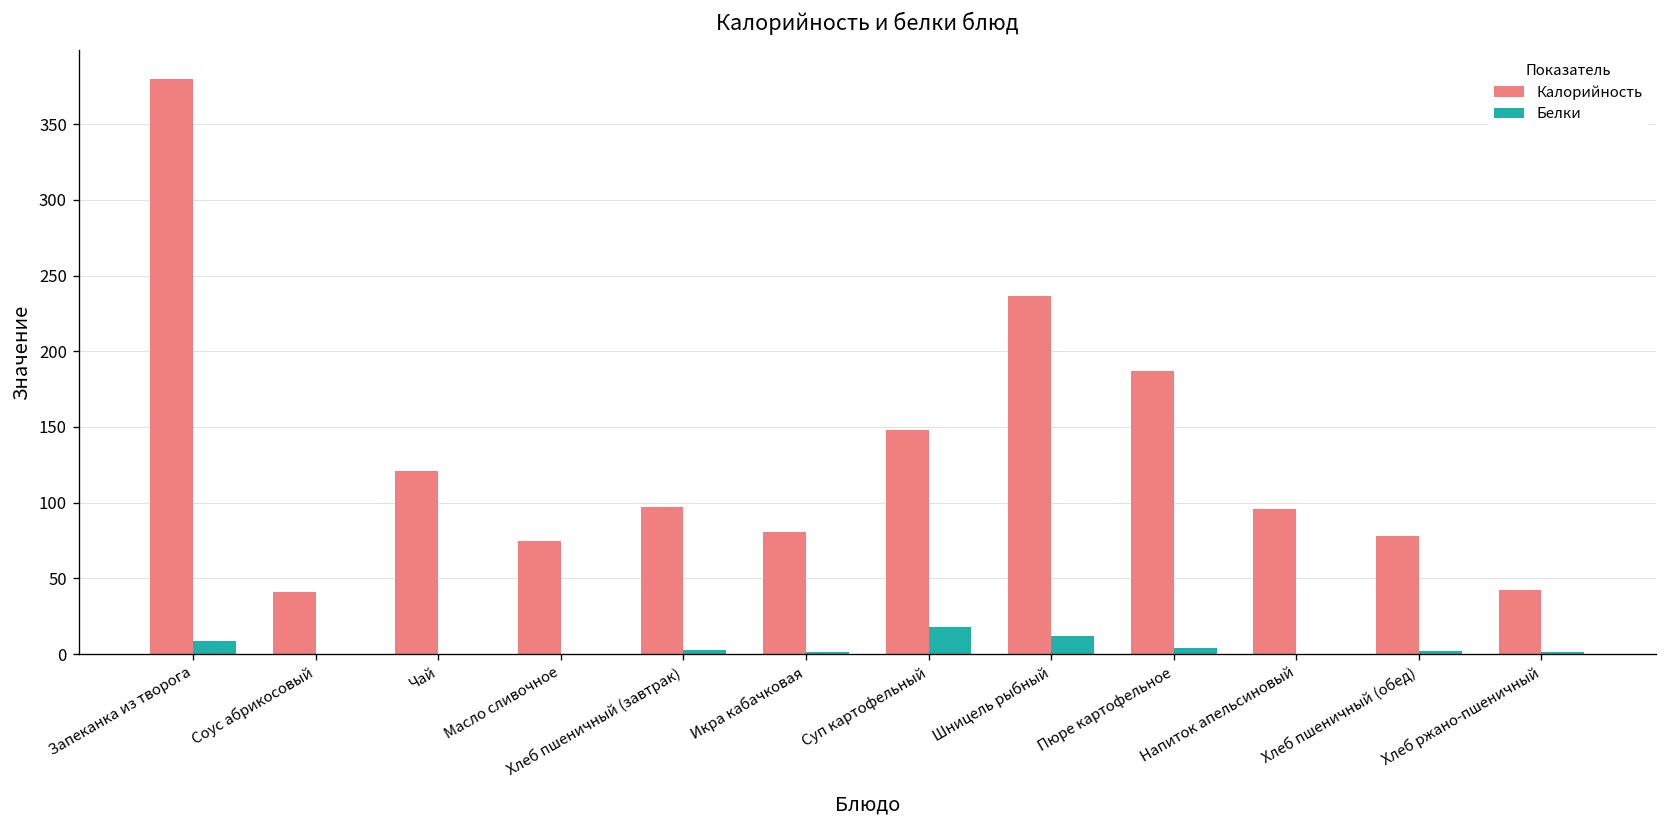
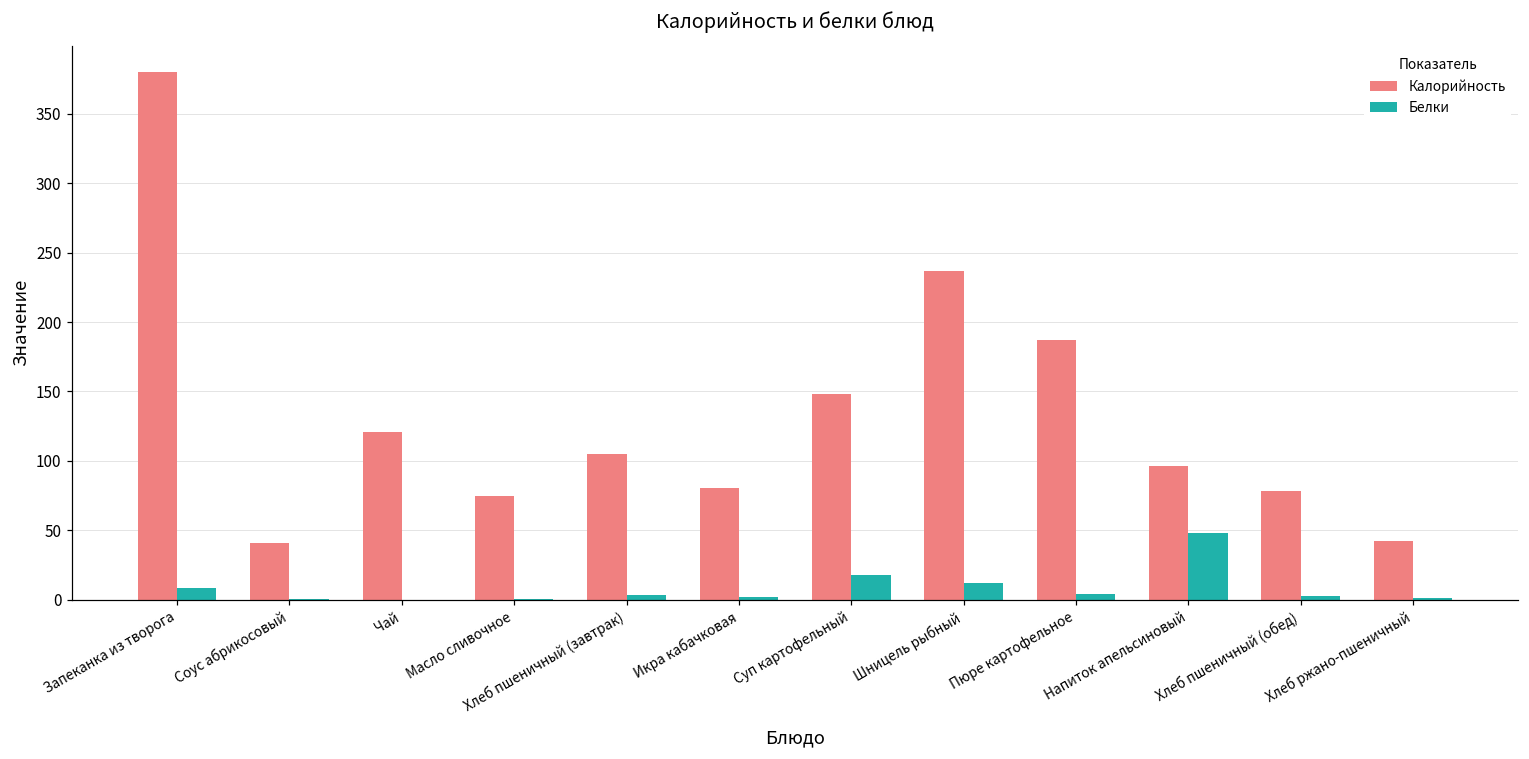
Калорийность, Хлеб пшеничный (завтрак): 97 -> 105
Белки, Напиток апельсиновый: 0 -> 48
